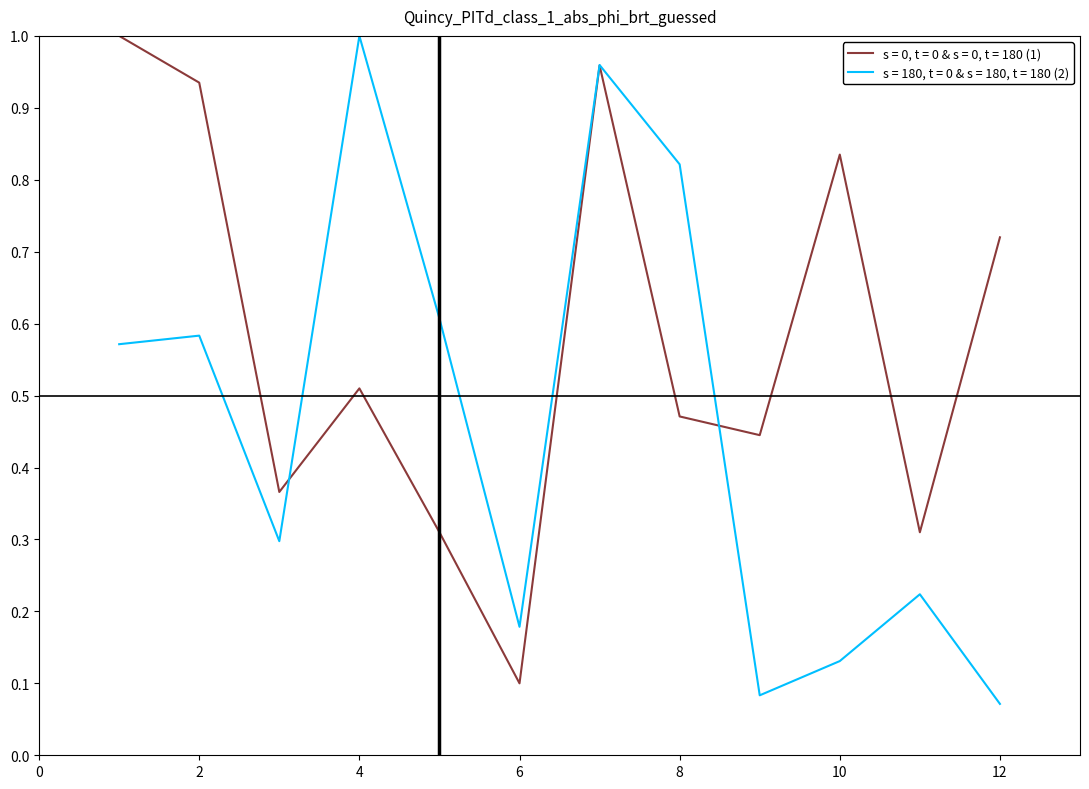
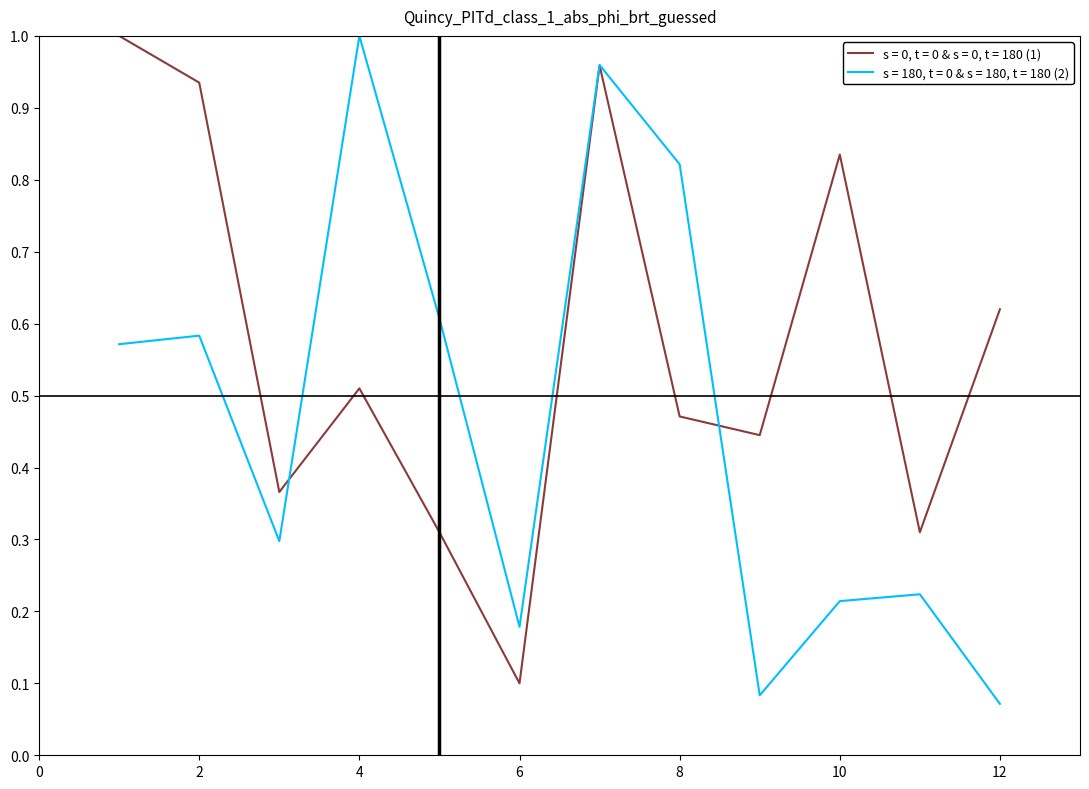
s = 180, t = 0 & s = 180, t = 180 (2), 10: 0.13 -> 0.21
s = 0, t = 0 & s = 0, t = 180 (1), 12: 0.72 -> 0.62
